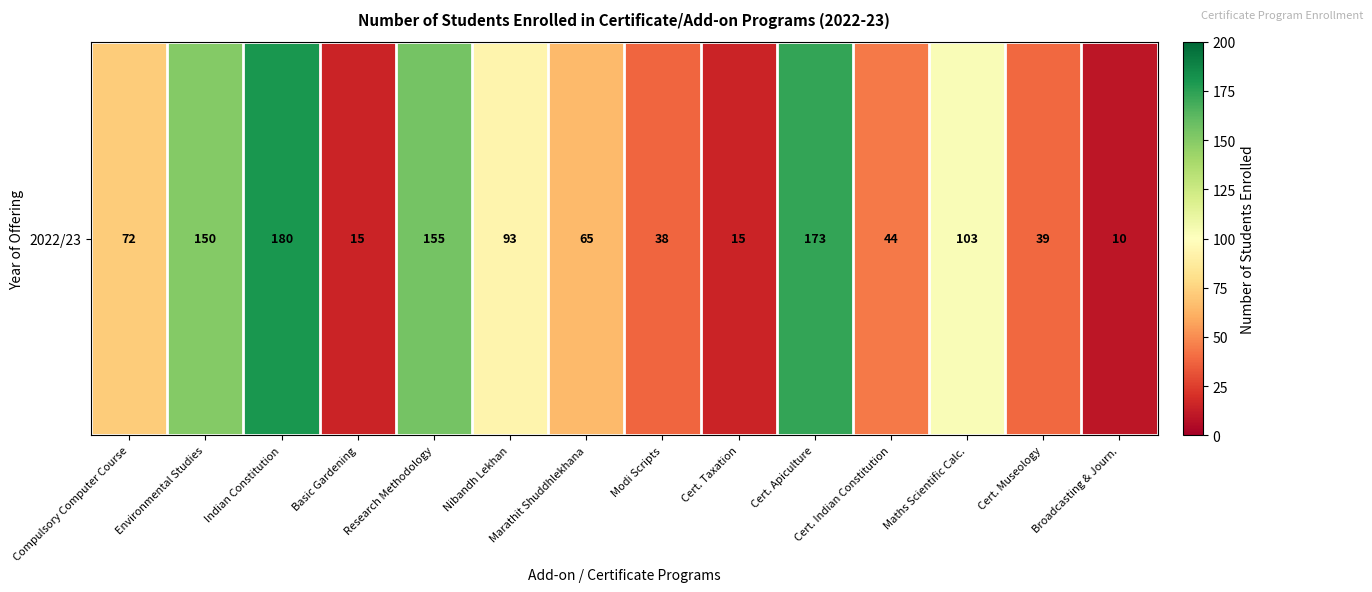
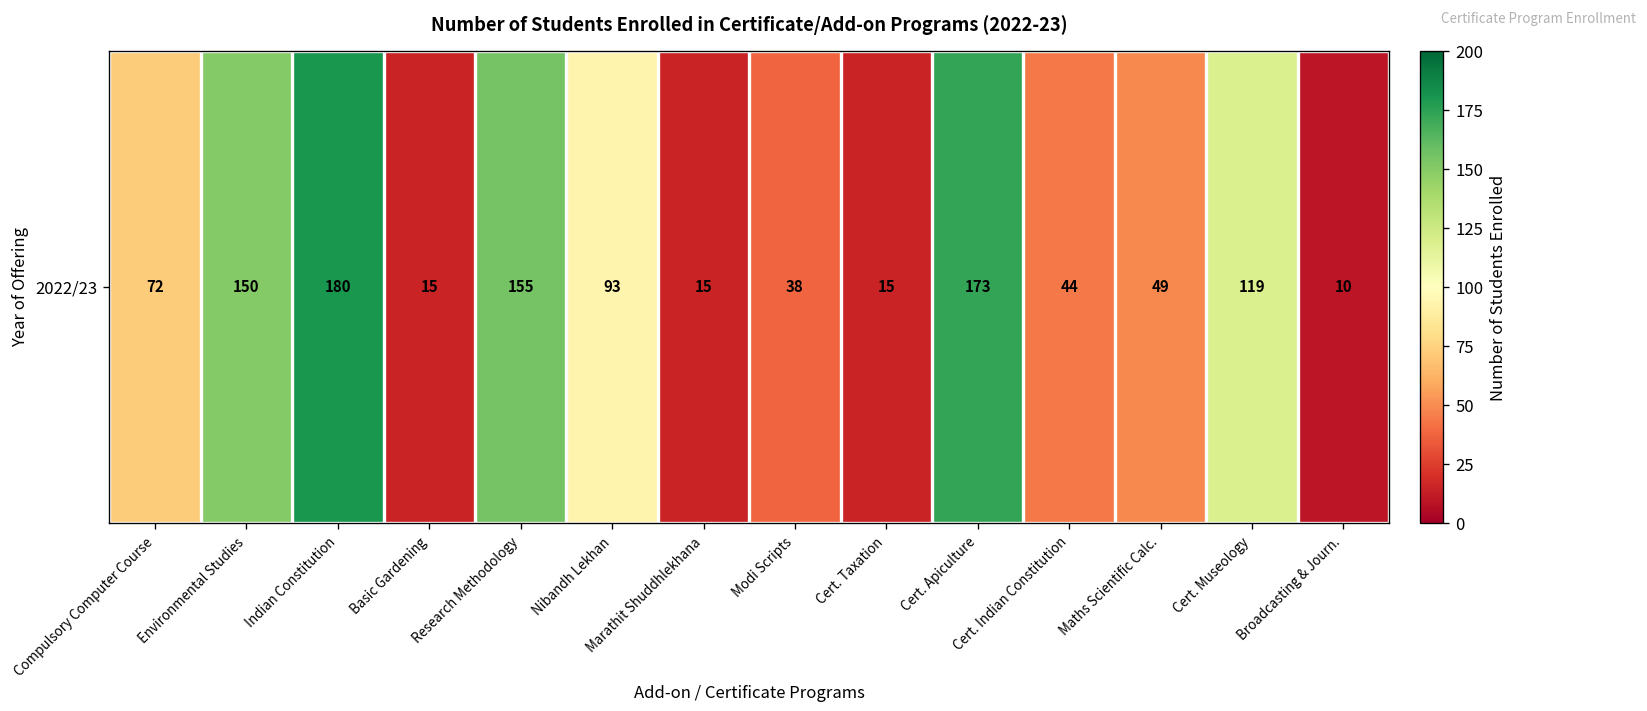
2022/23, Marathit Shuddhlekhana: 65 -> 15
2022/23, Maths Scientific Calc.: 103 -> 49
2022/23, Cert. Museology: 39 -> 119
